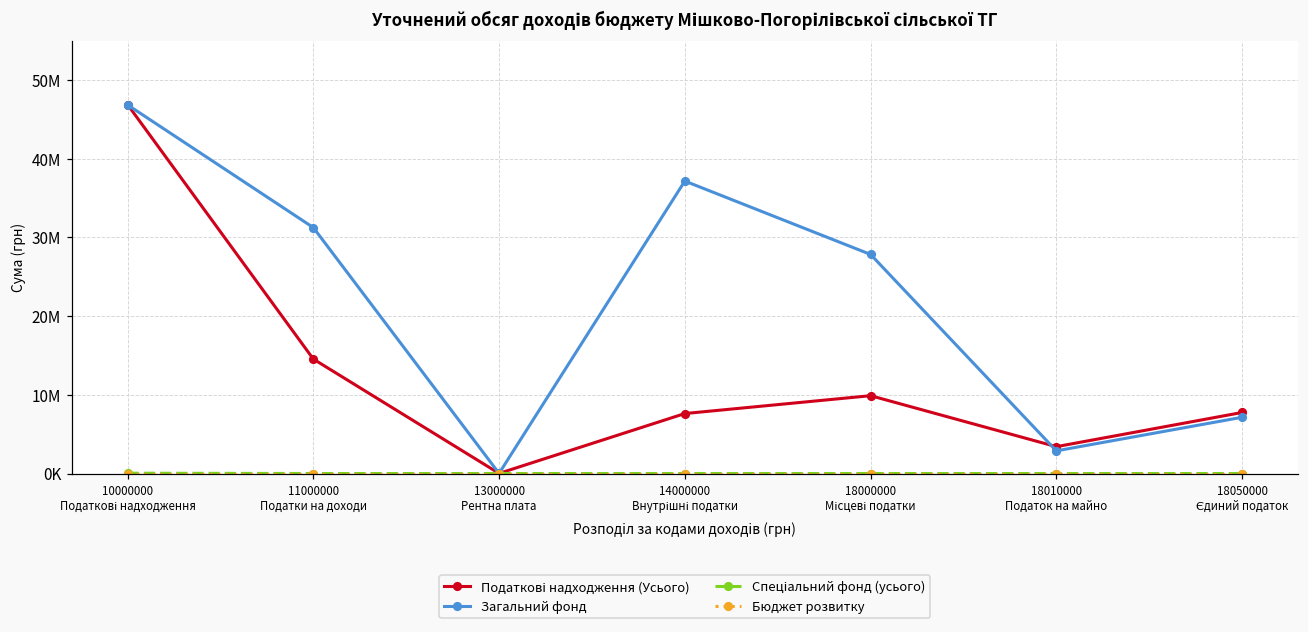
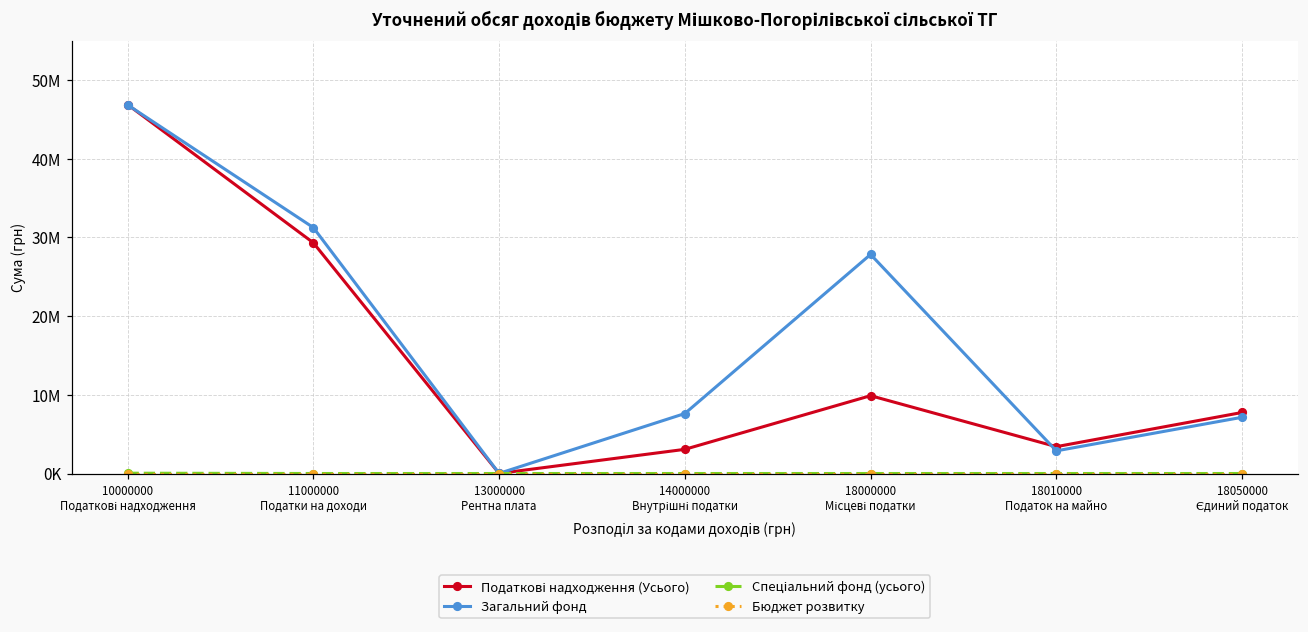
Податкові надходження (Усього), 11000000 Податки на доходи: 15000000 -> 29000000
Податкові надходження (Усього), 14000000 Внутрішні податки: 8000000 -> 3000000
Загальний фонд, 14000000 Внутрішні податки: 37000000 -> 8000000
